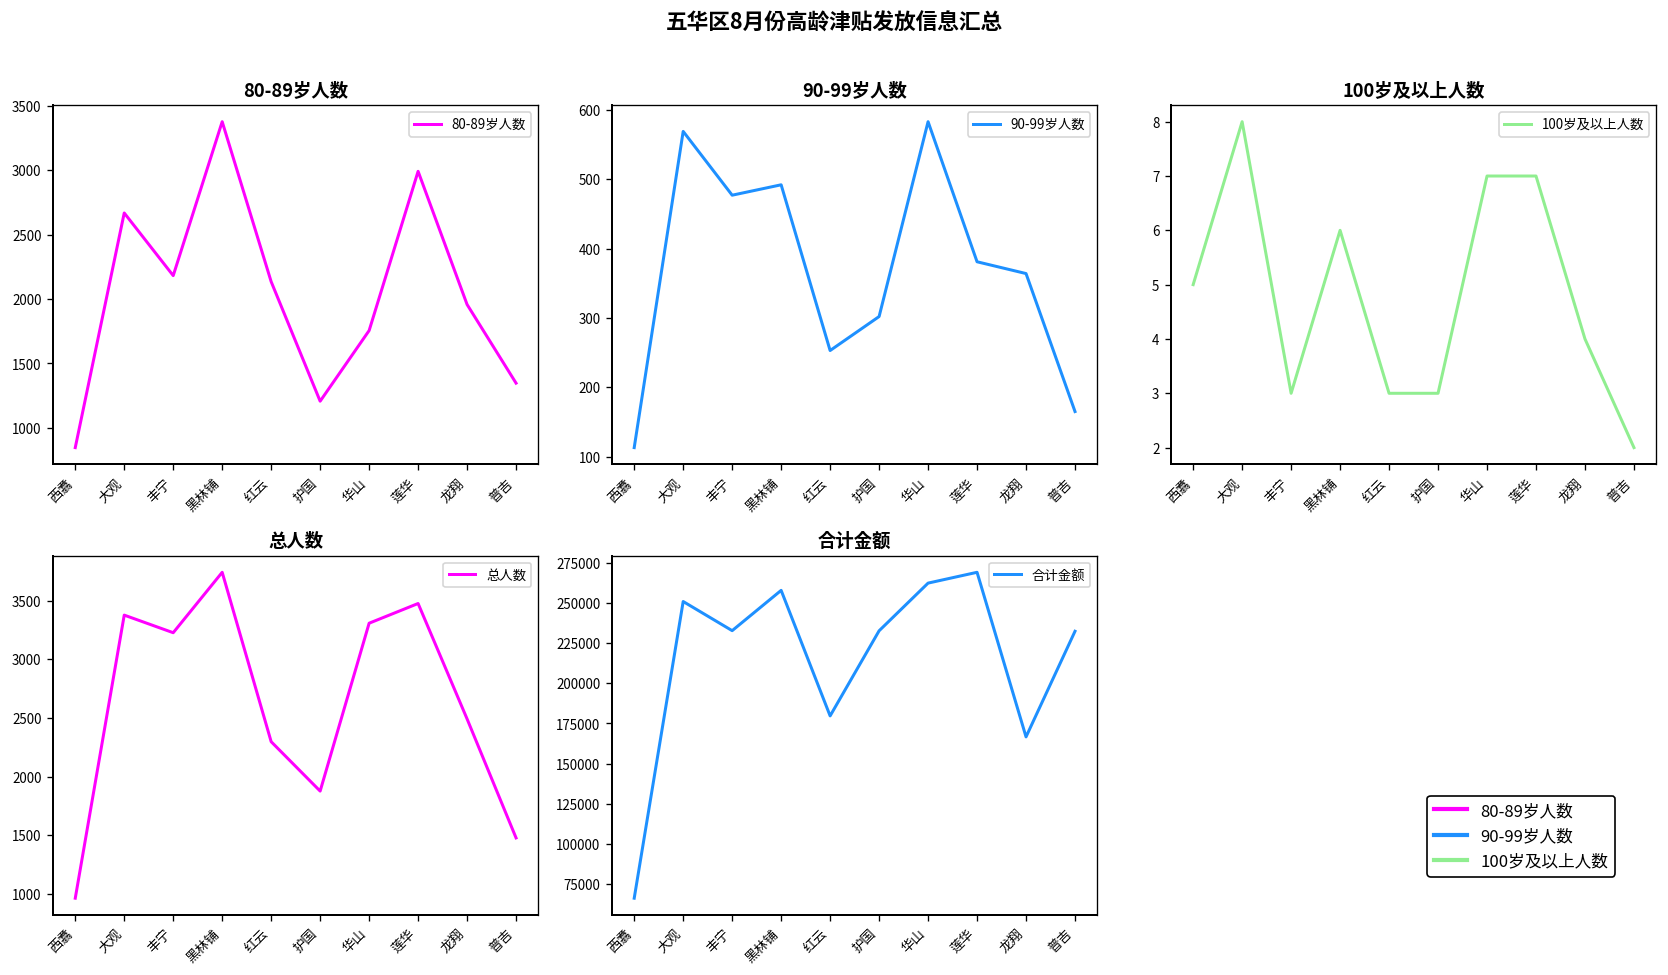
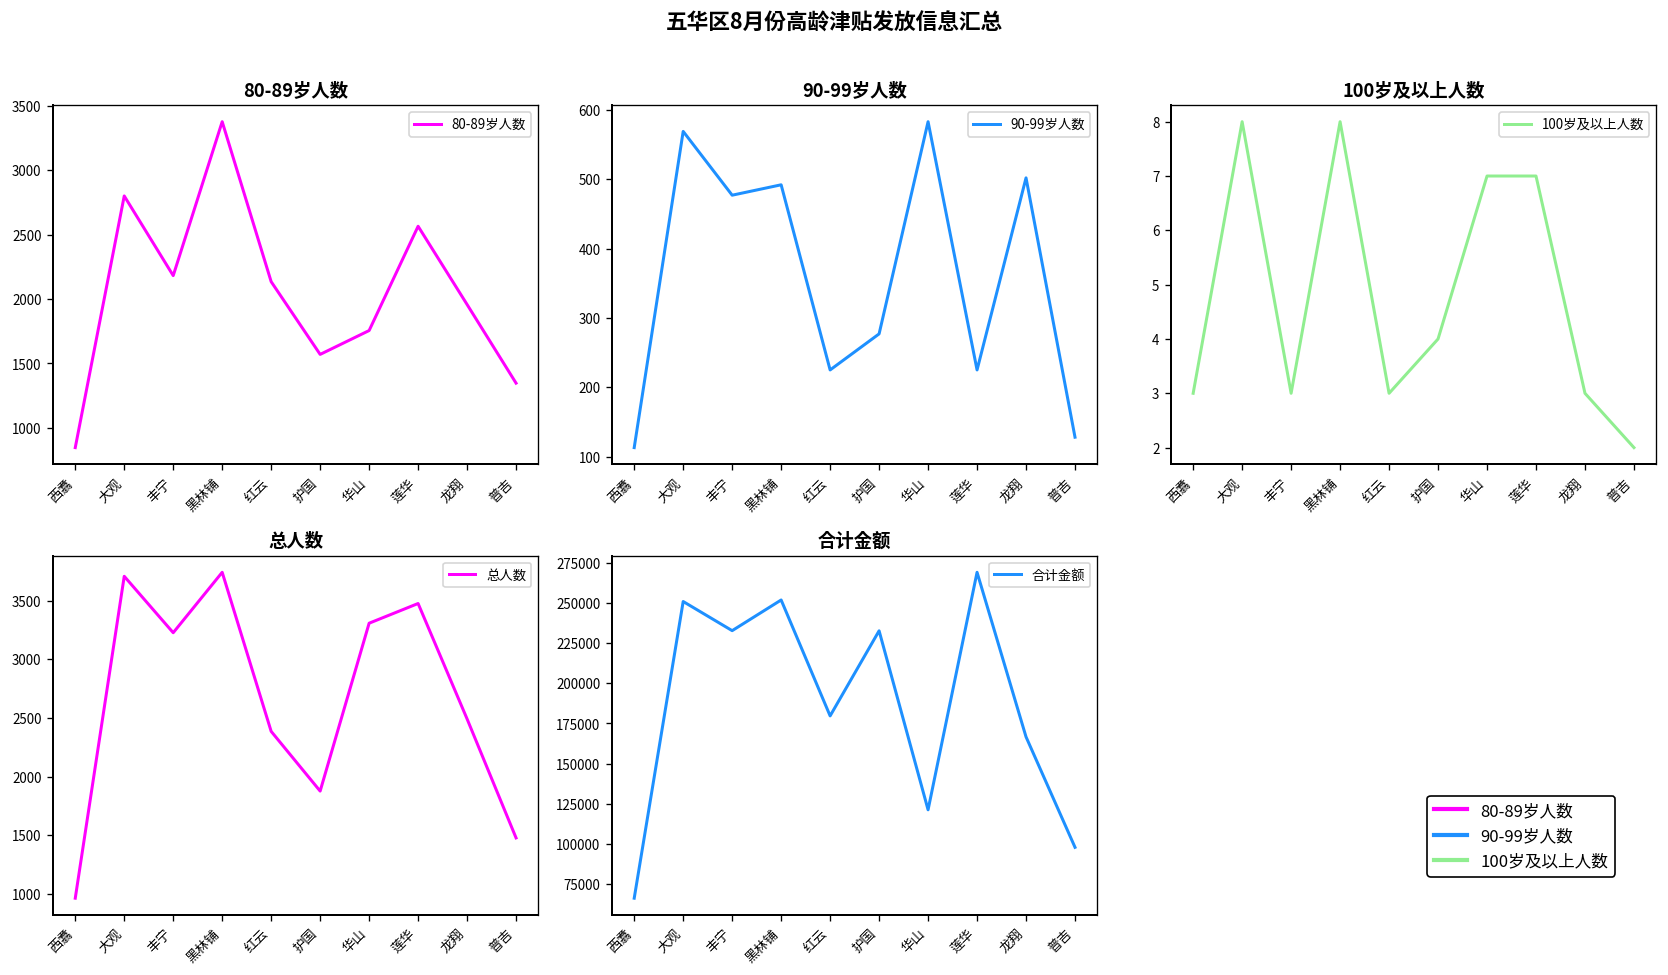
80-89岁人数, 大观: 2670 -> 2800
80-89岁人数, 护国: 1210 -> 1570
80-89岁人数, 莲华: 2990 -> 2560
90-99岁人数, 红云: 250 -> 230
90-99岁人数, 护国: 300 -> 280
90-99岁人数, 莲华: 380 -> 230
90-99岁人数, 龙翔: 360 -> 500
90-99岁人数, 普吉: 170 -> 130
100岁及以上人数, 西翥: 5 -> 3
100岁及以上人数, 黑林铺: 6 -> 8
100岁及以上人数, 护国: 3 -> 4
100岁及以上人数, 龙翔: 4 -> 3
总人数, 大观: 3400 -> 3700
总人数, 红云: 2300 -> 2400
合计金额, 黑林铺: 258000 -> 252000
合计金额, 华山: 262000 -> 121000
合计金额, 普吉: 232000 -> 98000
